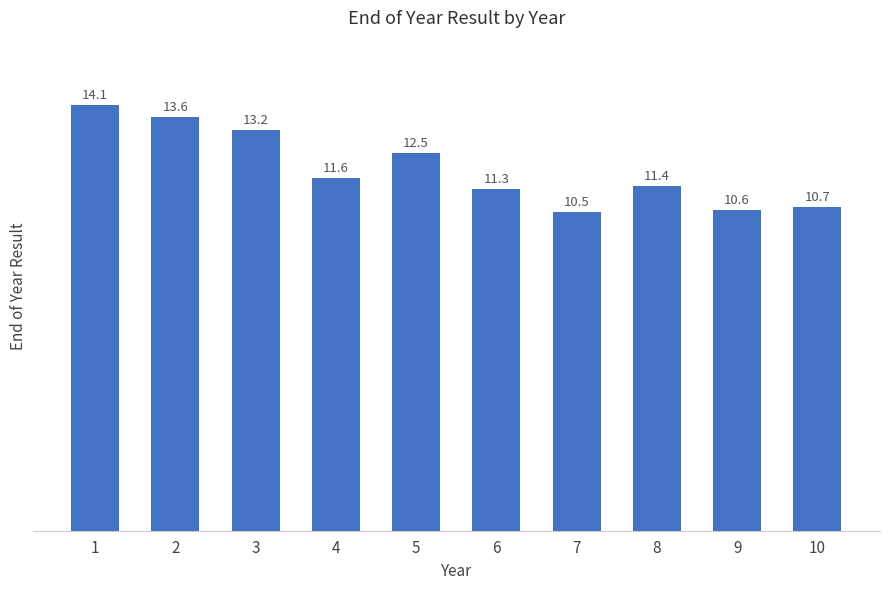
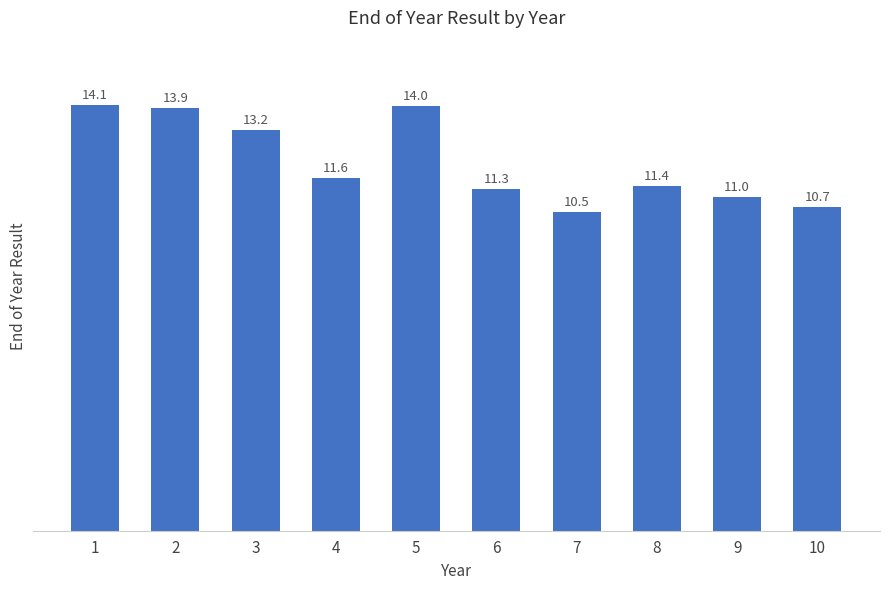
2: 13.6 -> 13.9
5: 12.5 -> 14.0
9: 10.6 -> 11.0
